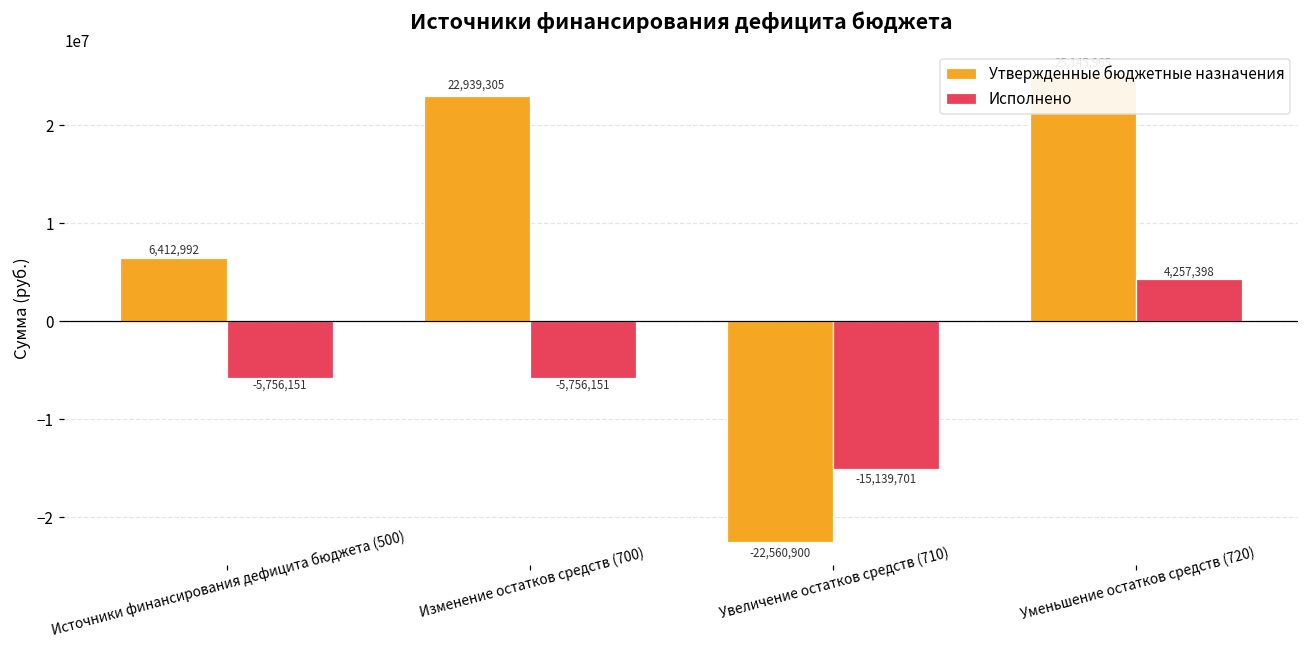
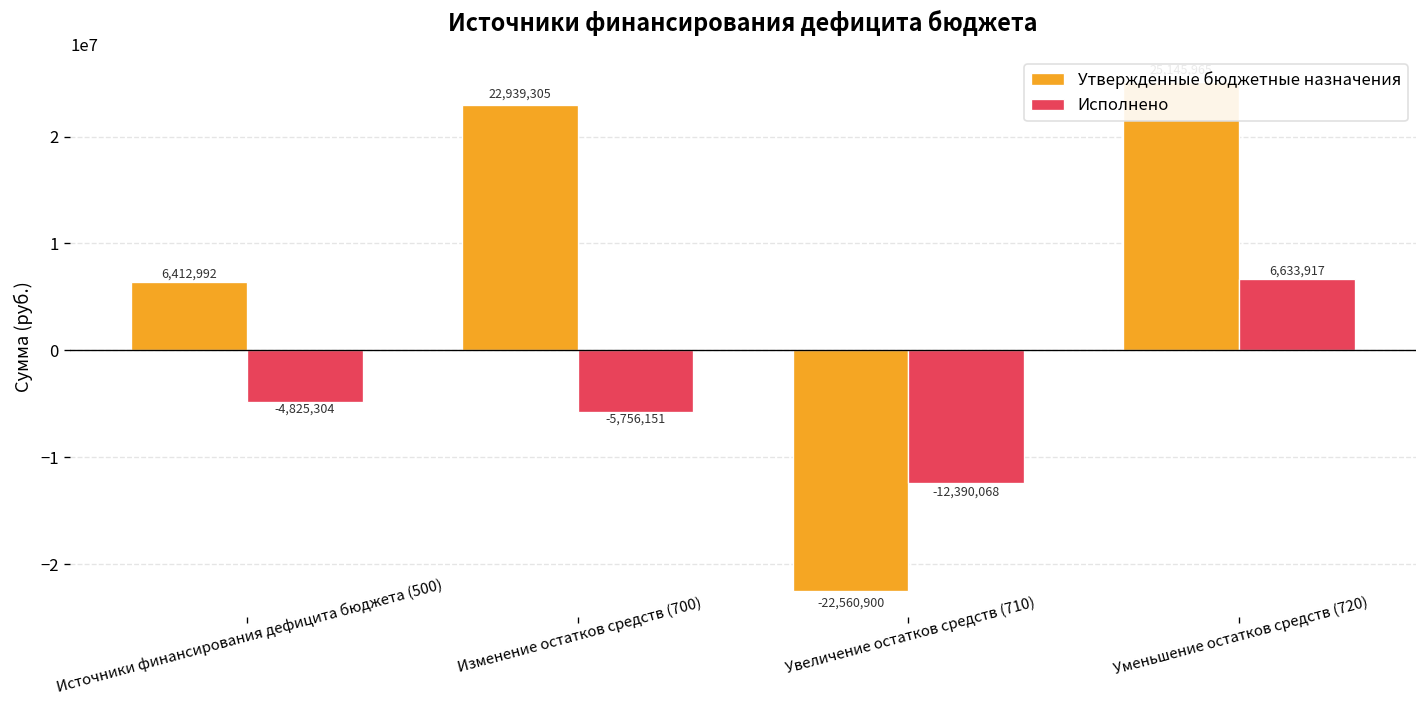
Исполнено, Источники финансирования дефицита бюджета (500): -5,756,151 -> -4,825,304
Исполнено, Увеличение остатков средств (710): -15,139,701 -> -12,390,068
Исполнено, Уменьшение остатков средств (720): 4,257,398 -> 6,633,917
